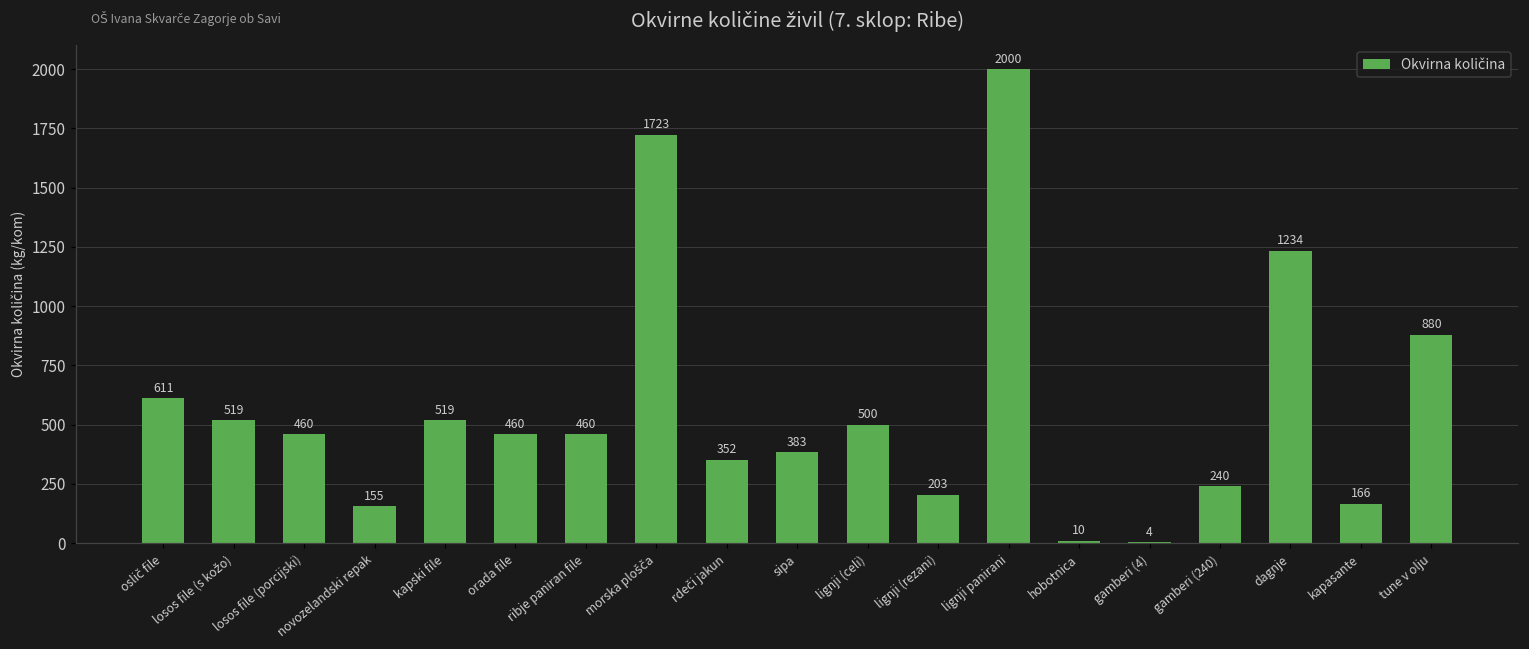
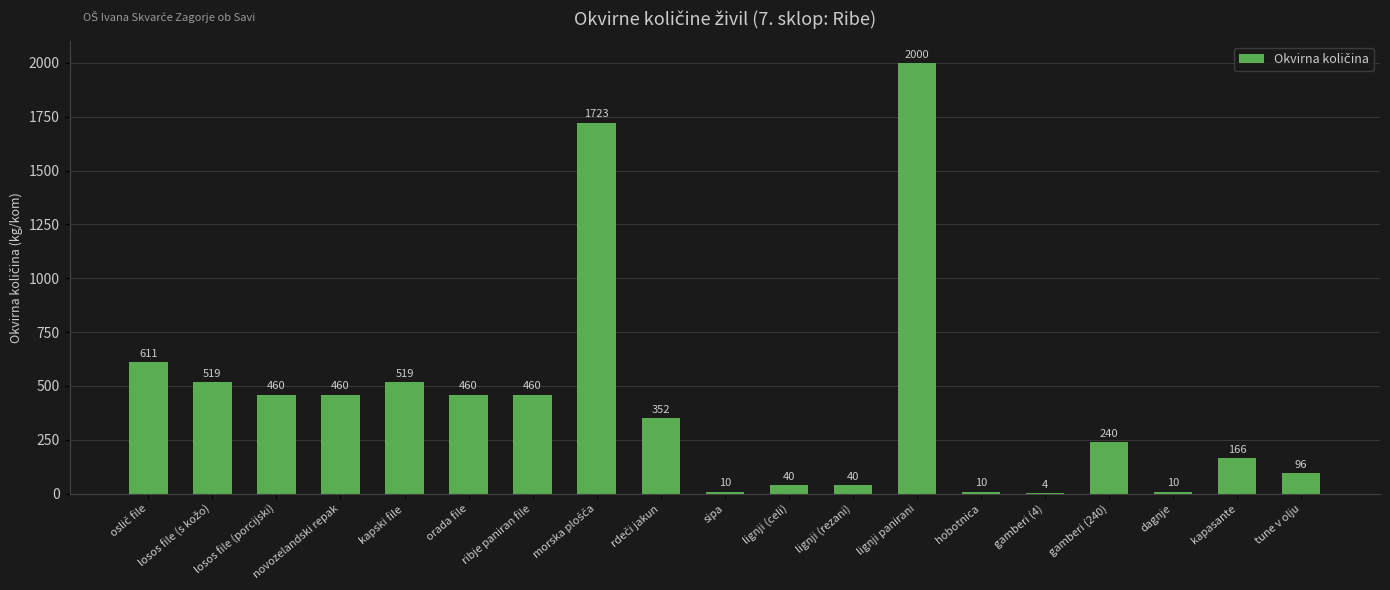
novozelandski repak: 155 -> 460
sipa: 383 -> 10
lignji (celi): 500 -> 40
lignji (rezani): 203 -> 40
dagnje: 1234 -> 10
tune v olju: 880 -> 96
